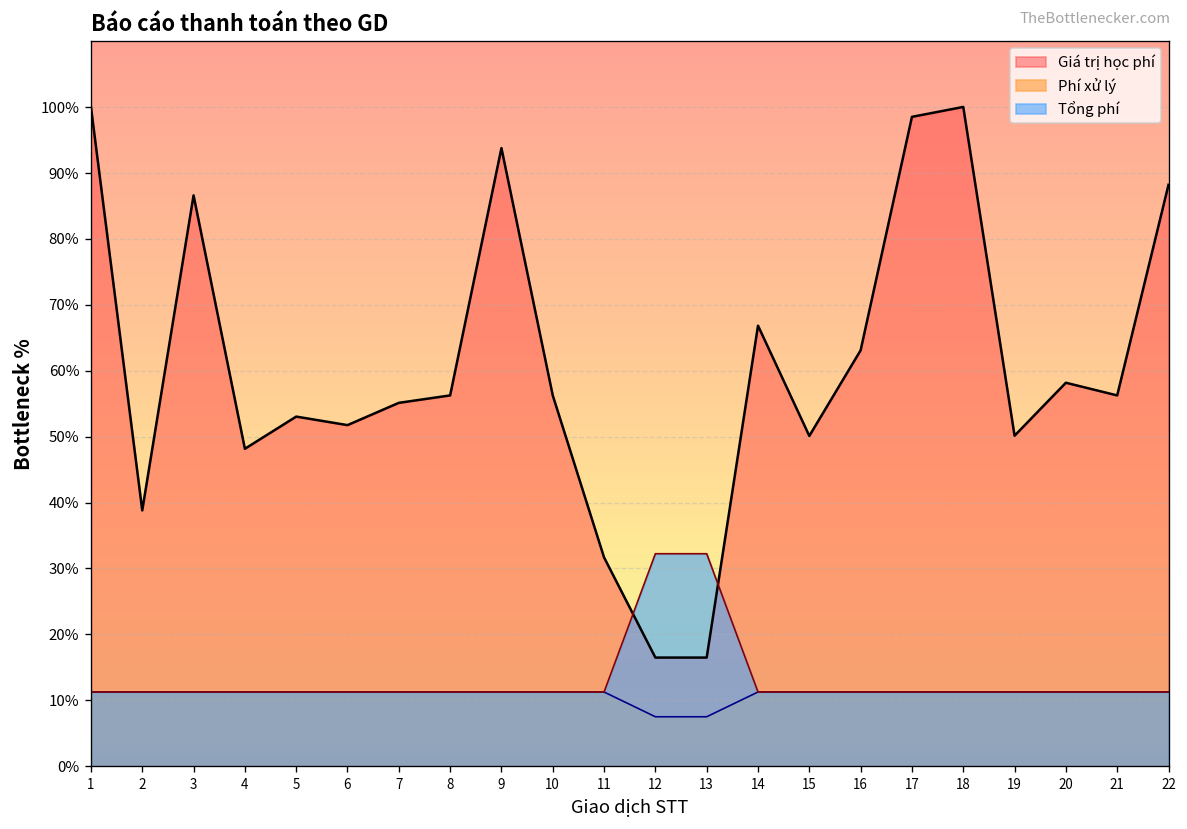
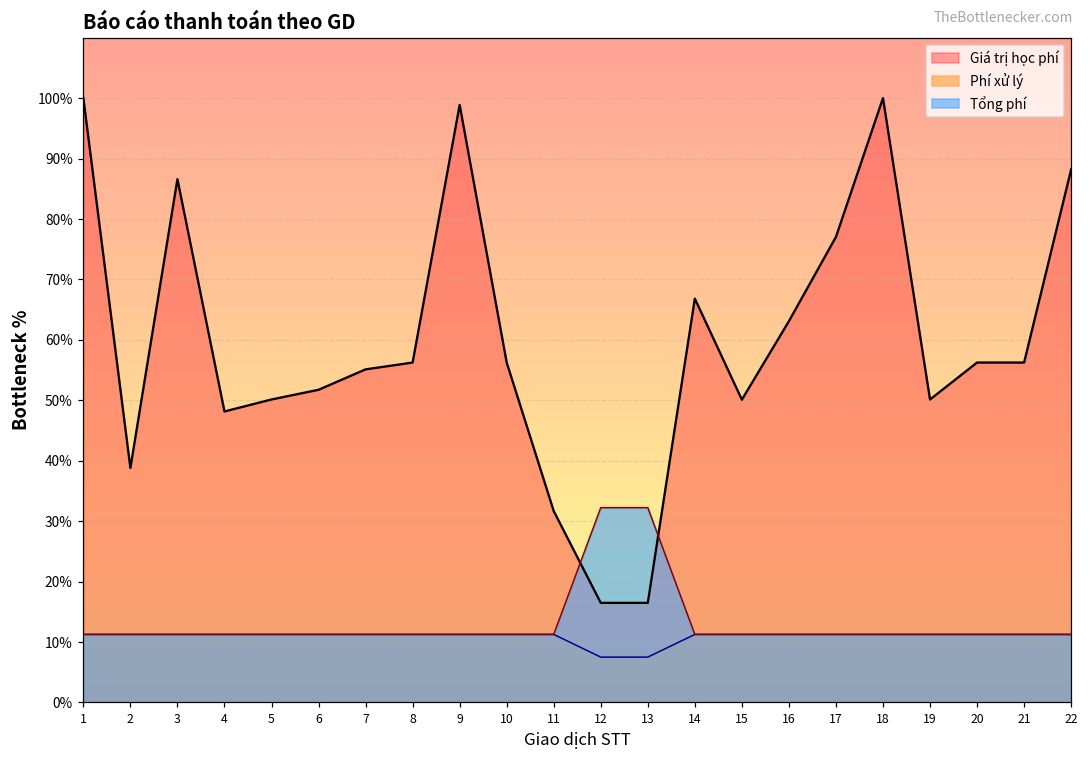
Giá trị học phí, 5: 53% -> 50%
Giá trị học phí, 9: 94% -> 99%
Giá trị học phí, 17: 98% -> 77%
Giá trị học phí, 20: 58% -> 56%
